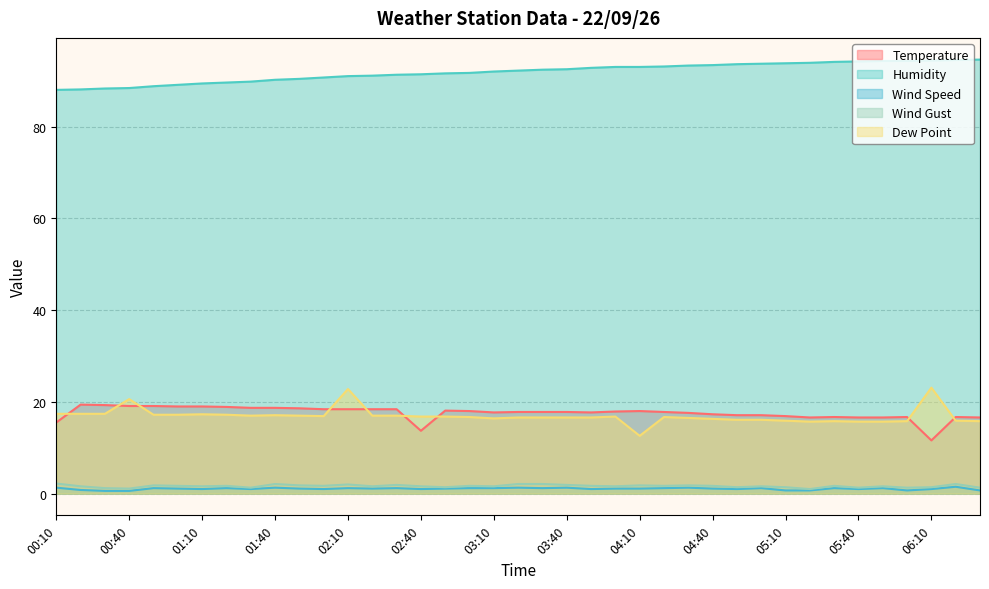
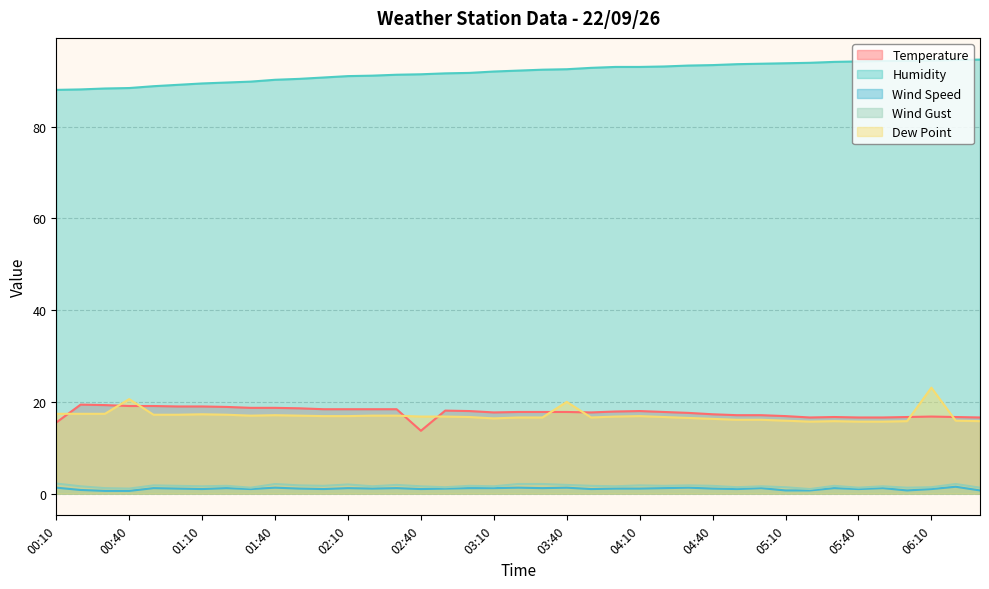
Dew Point, 02:10: 23 -> 17
Dew Point, 03:40: 17 -> 20
Dew Point, 04:10: 13 -> 17
Temperature, 06:10: 12 -> 17
